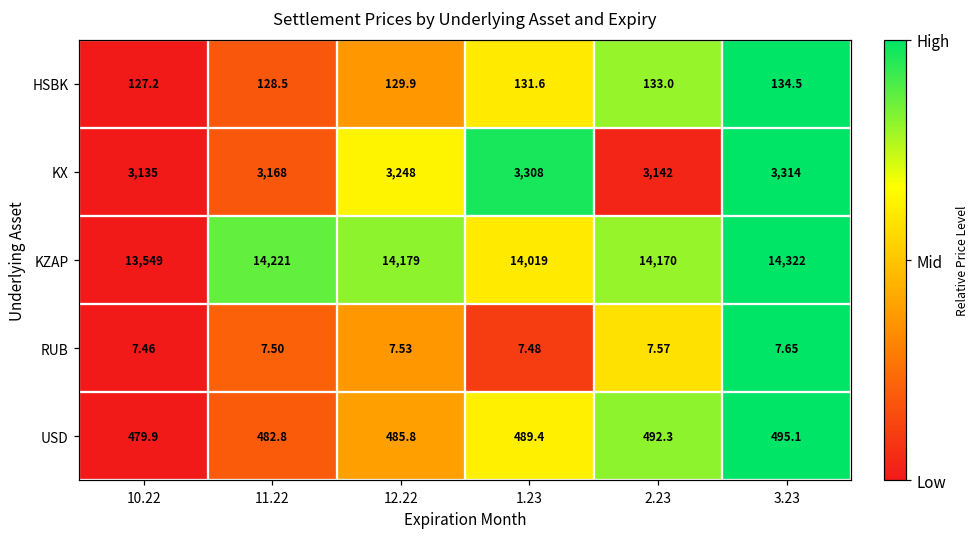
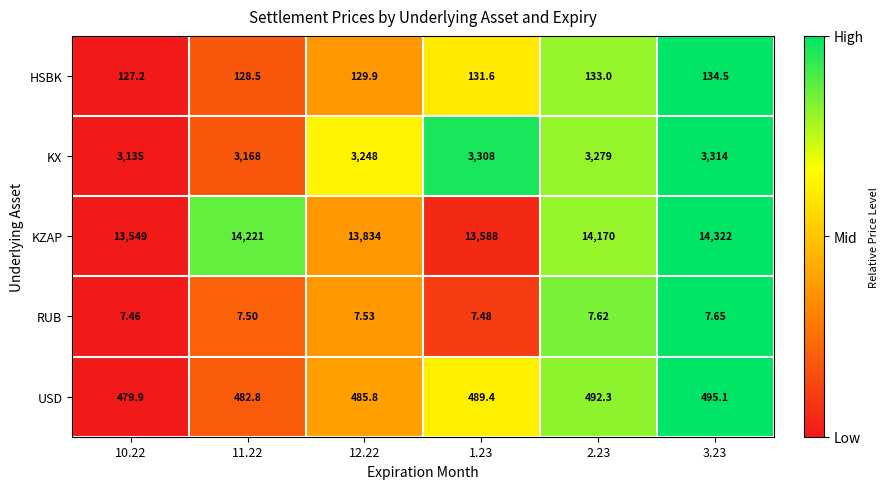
KX, 2.23: 3,142 -> 3,279
KZAP, 12.22: 14,179 -> 13,834
KZAP, 1.23: 14,019 -> 13,588
RUB, 2.23: 7.57 -> 7.62
